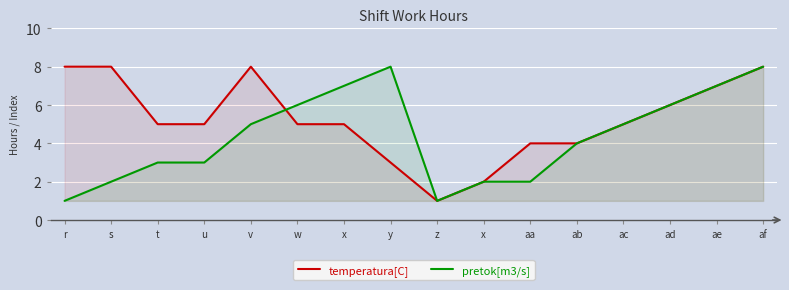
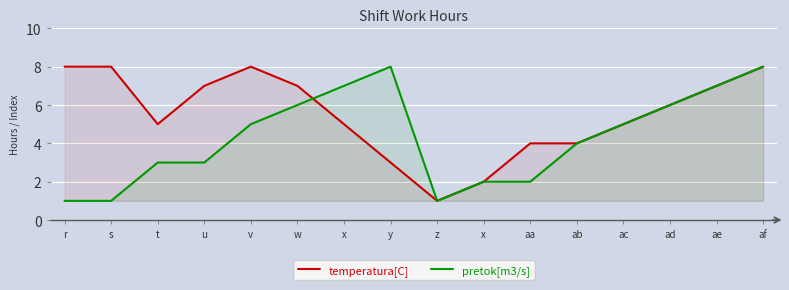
pretok[m3/s], s: 2 -> 1
temperatura[C], u: 5 -> 7
temperatura[C], w: 5 -> 7
